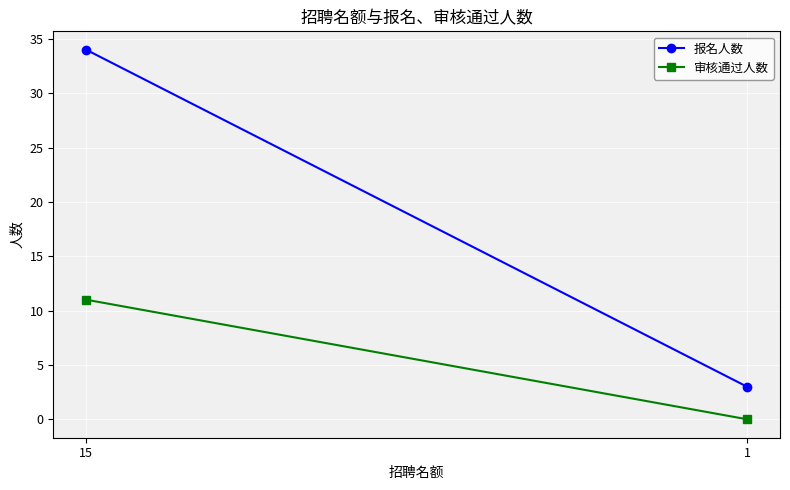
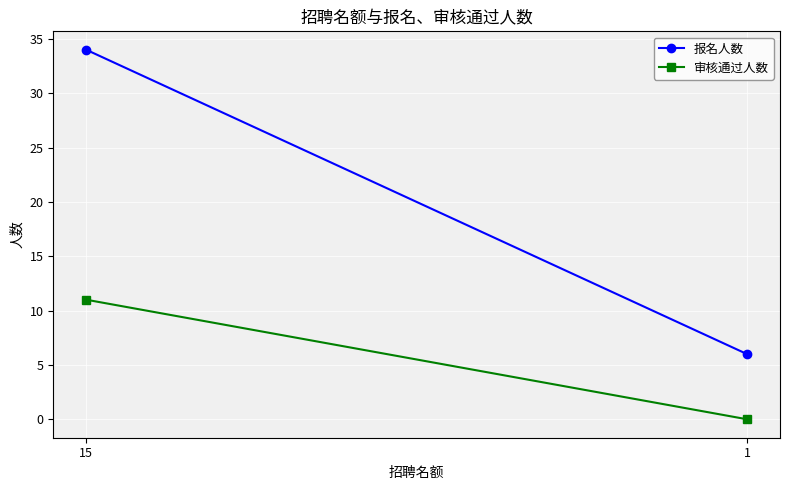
报名人数, 1: 3 -> 6
